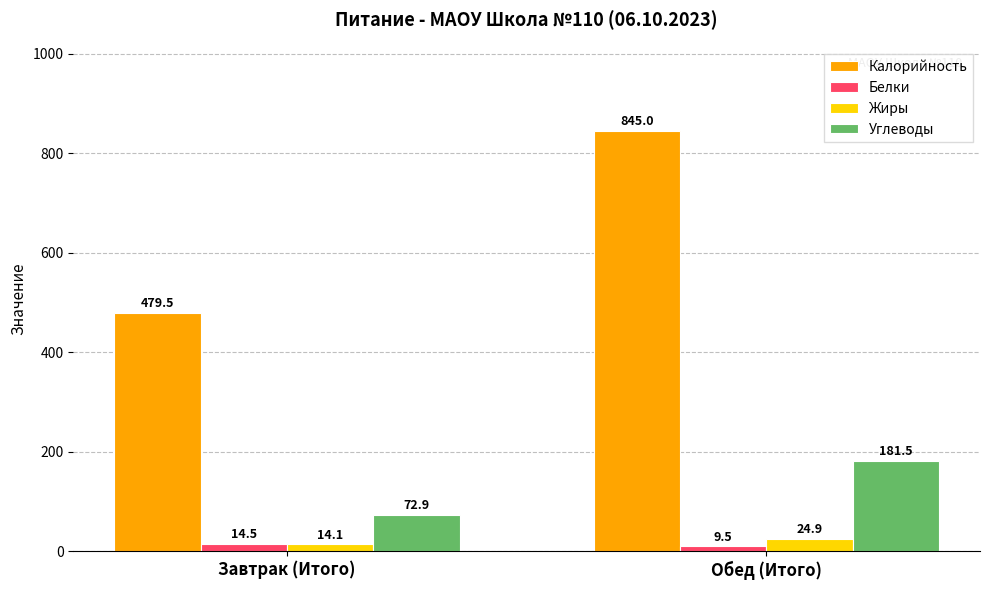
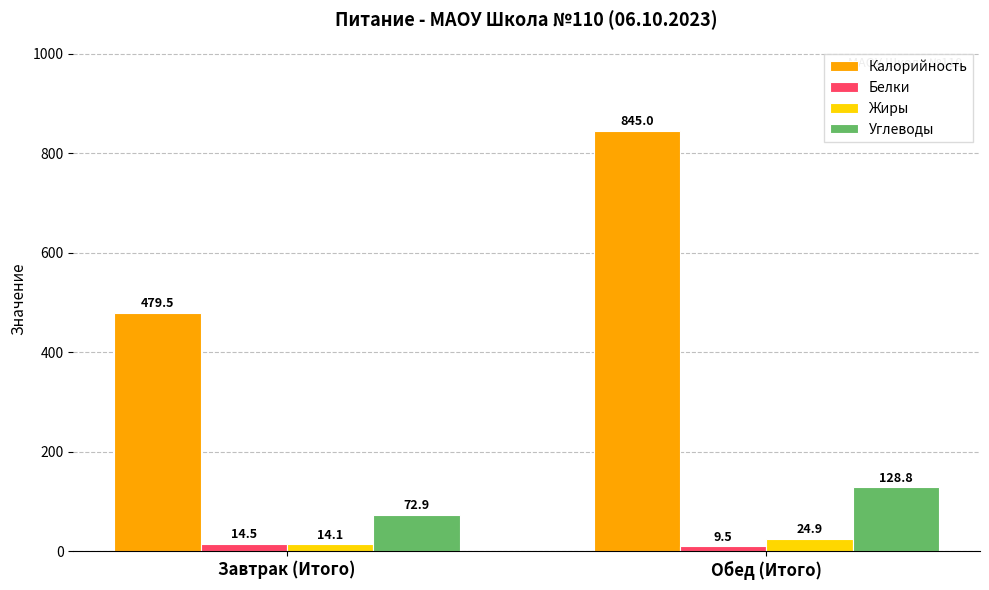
Углеводы, Обед (Итого): 181.5 -> 128.8
